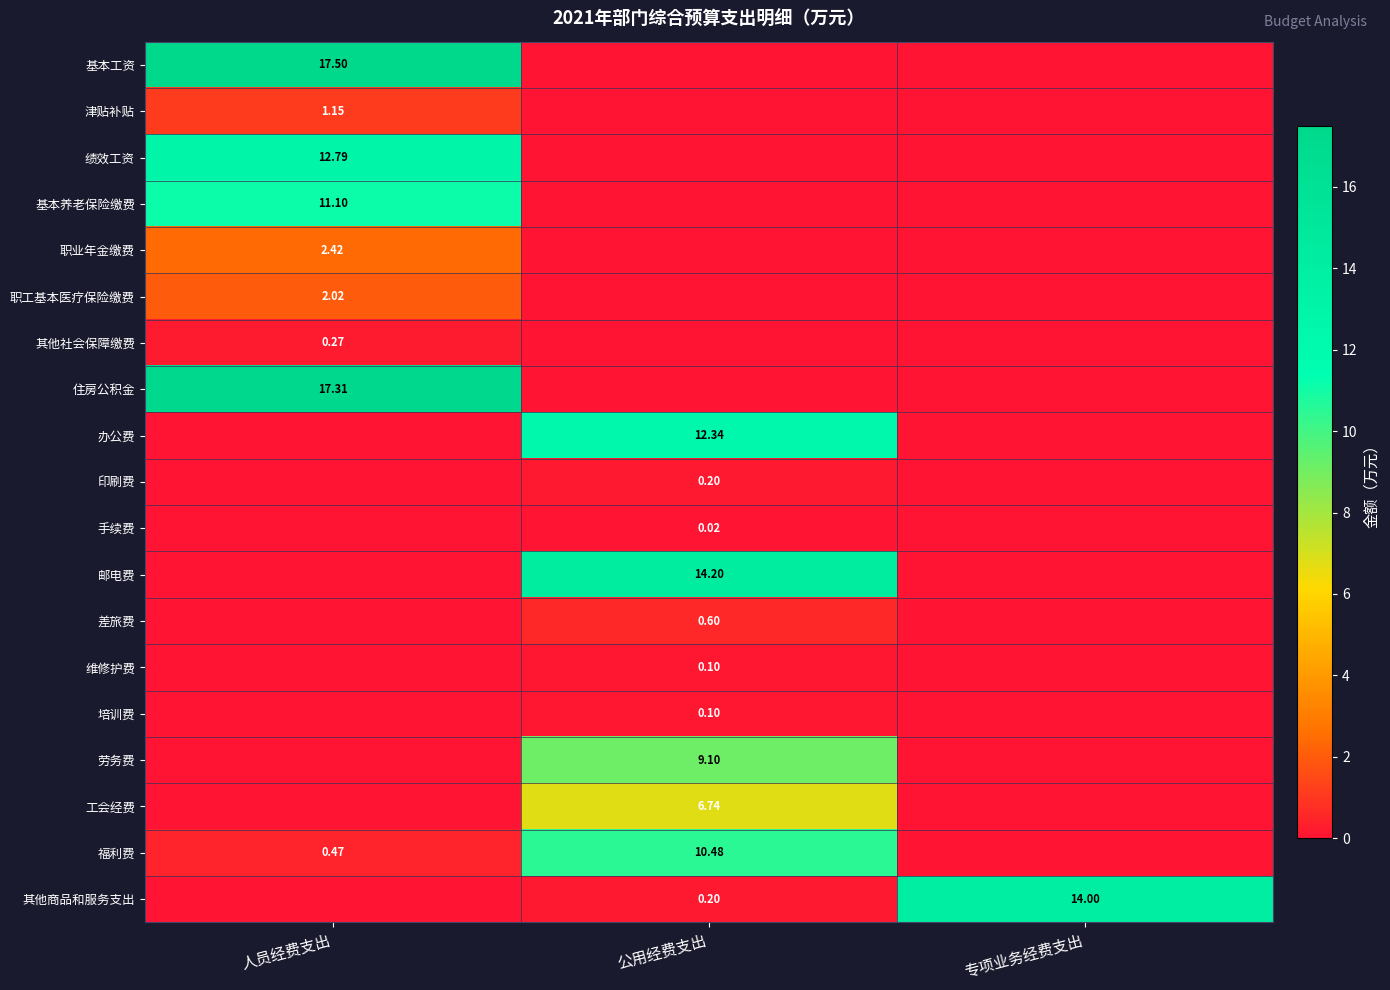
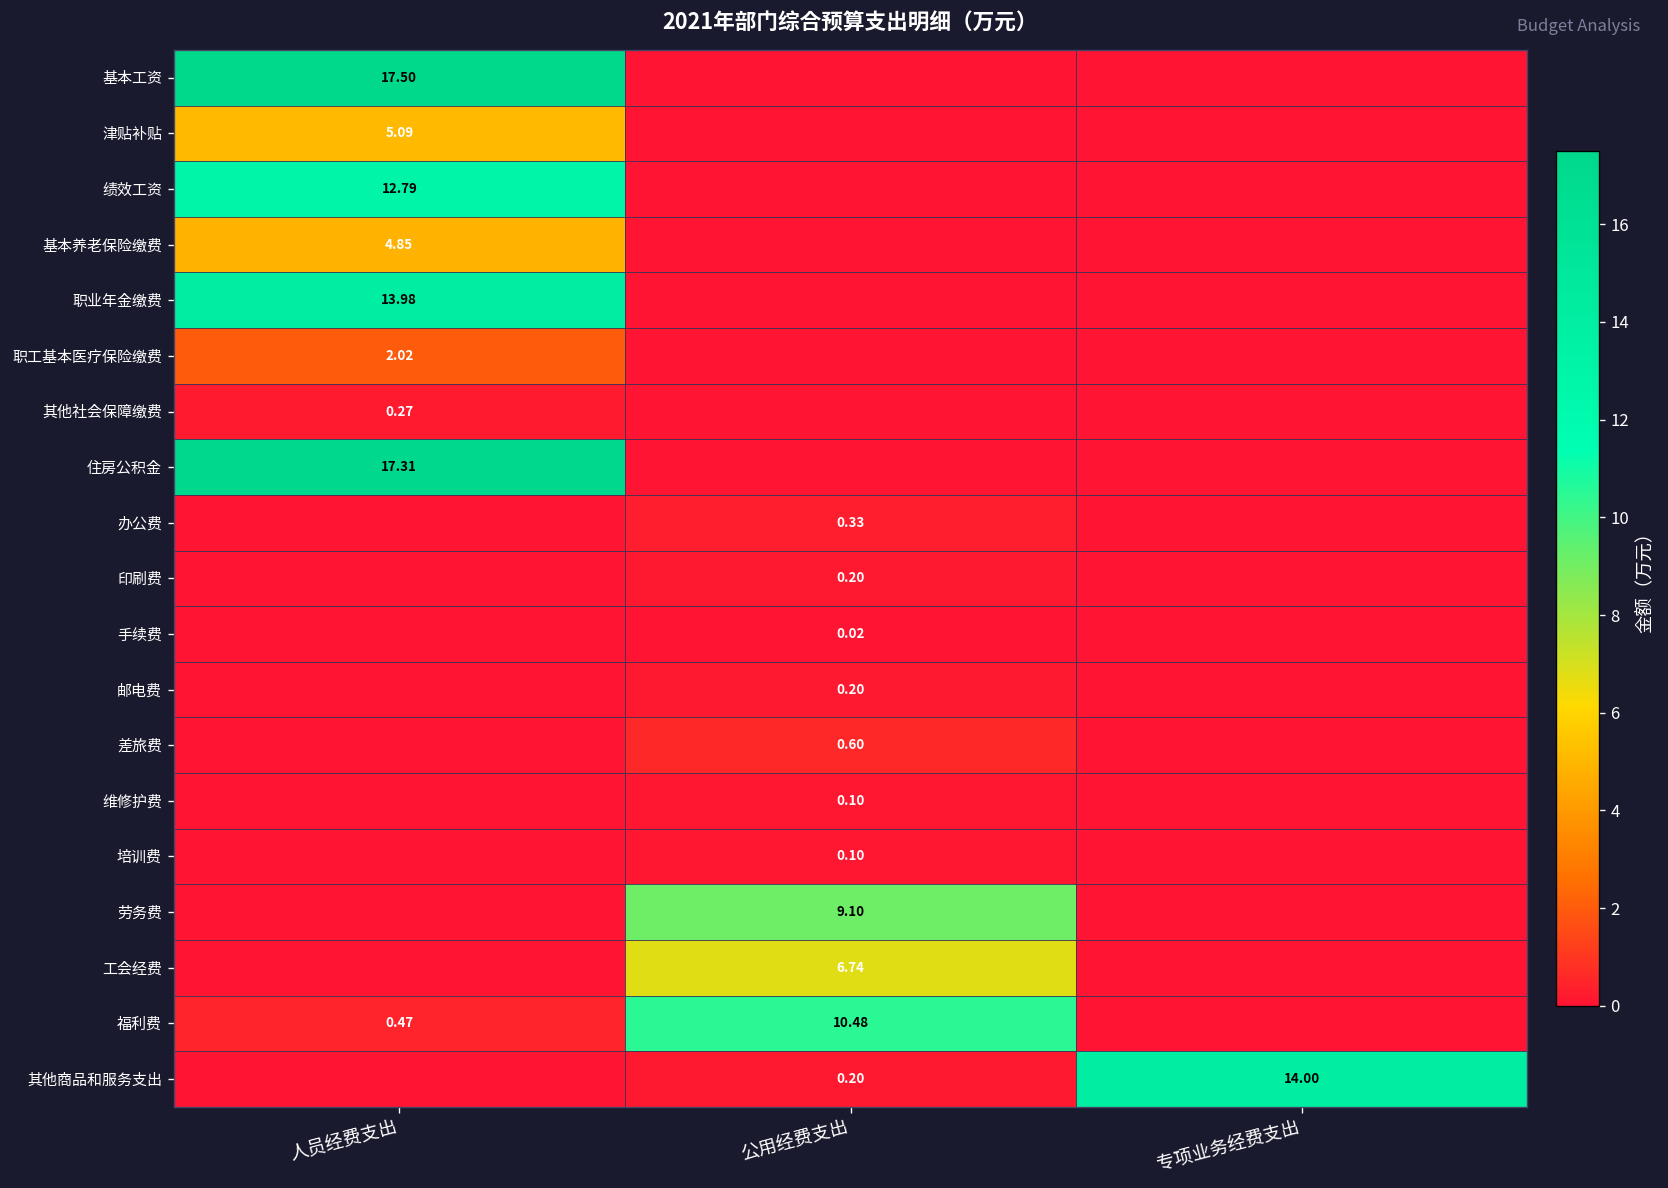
津贴补贴, 人员经费支出: 1.15 -> 5.09
基本养老保险缴费, 人员经费支出: 11.10 -> 4.85
职业年金缴费, 人员经费支出: 2.42 -> 13.98
办公费, 公用经费支出: 12.34 -> 0.33
邮电费, 公用经费支出: 14.20 -> 0.20
